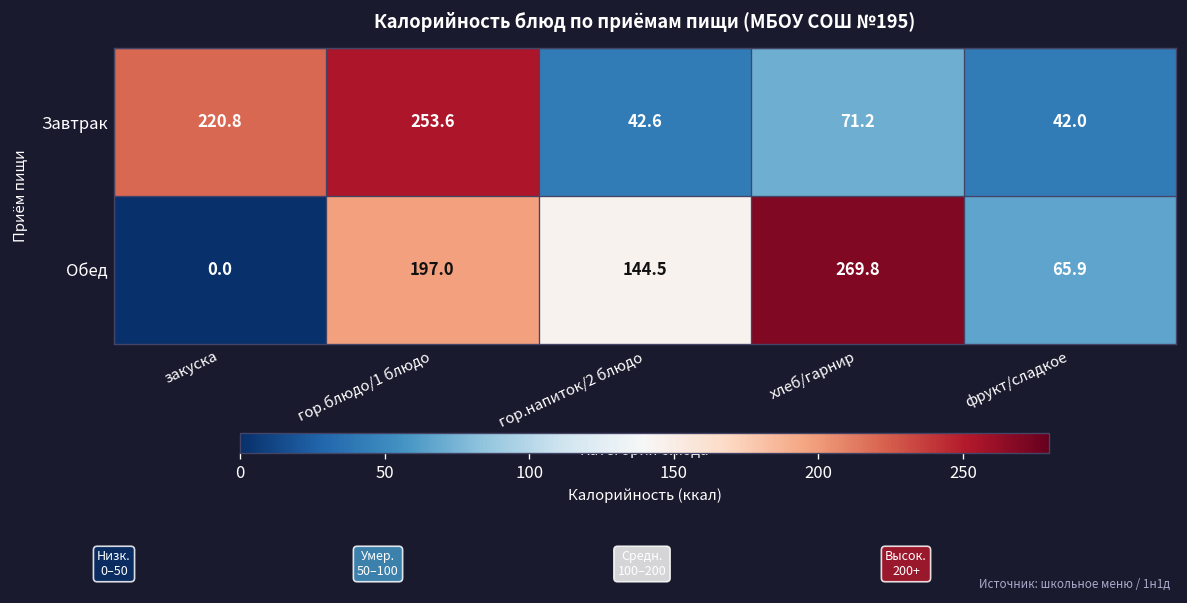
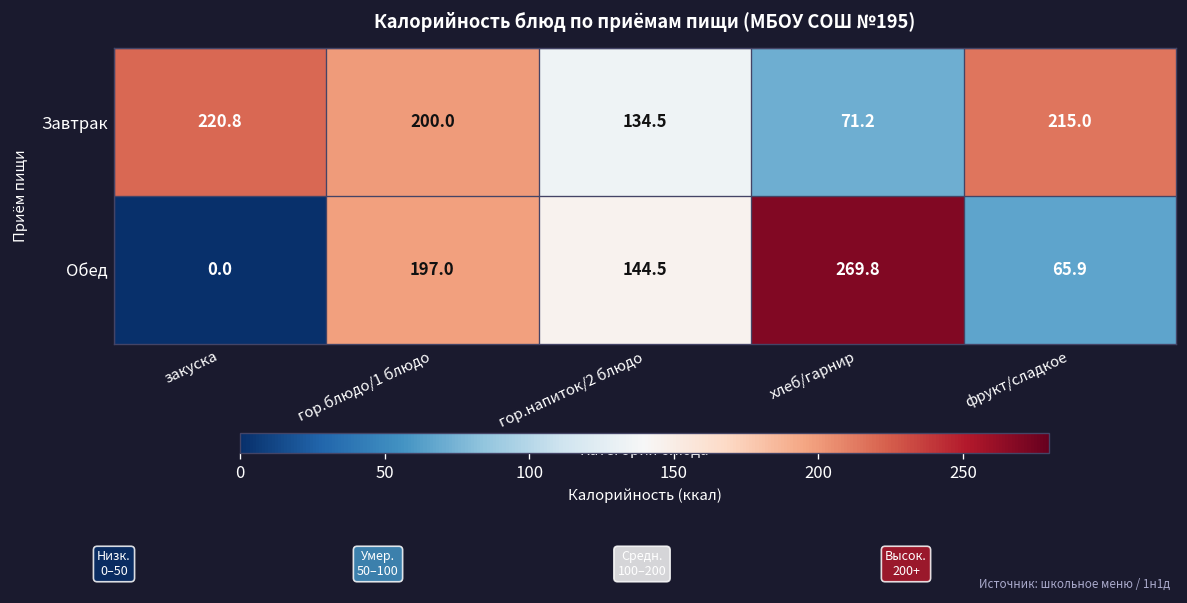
Завтрак, гор.блюдо/1 блюдо: 253.6 -> 200.0
Завтрак, гор.напиток/2 блюдо: 42.6 -> 134.5
Завтрак, фрукт/сладкое: 42.0 -> 215.0
